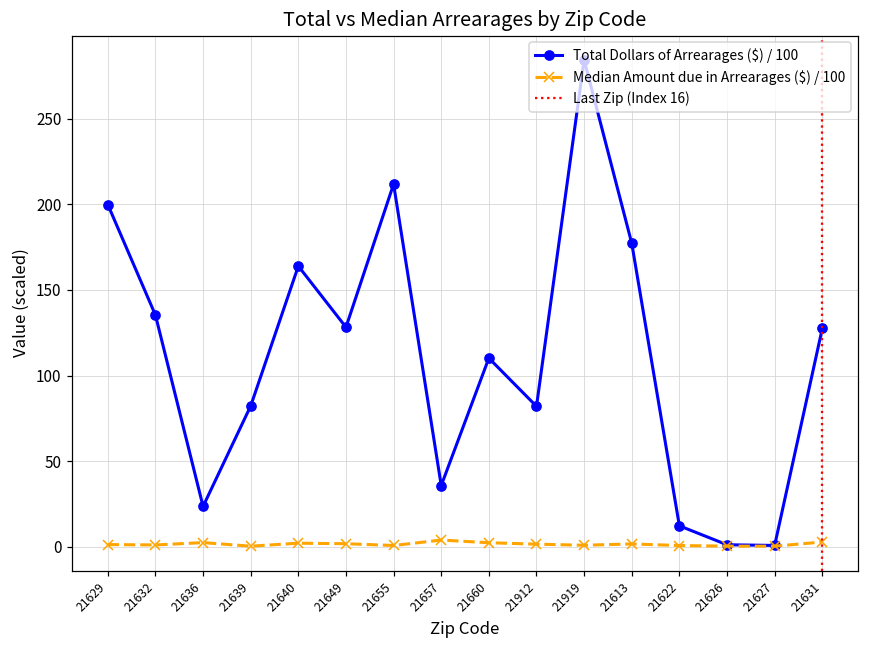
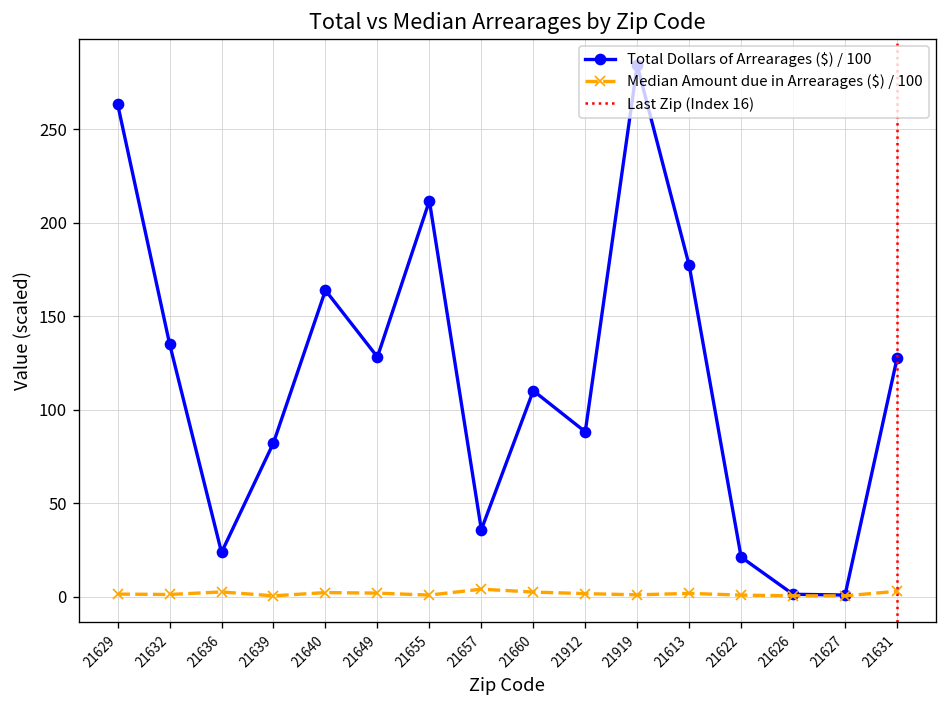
Total Dollars of Arrearages ($) / 100, 21629: 200 -> 264
Total Dollars of Arrearages ($) / 100, 21912: 82 -> 88
Total Dollars of Arrearages ($) / 100, 21622: 12 -> 21
